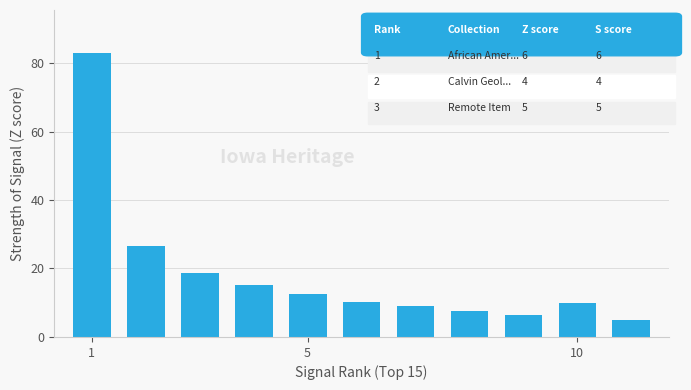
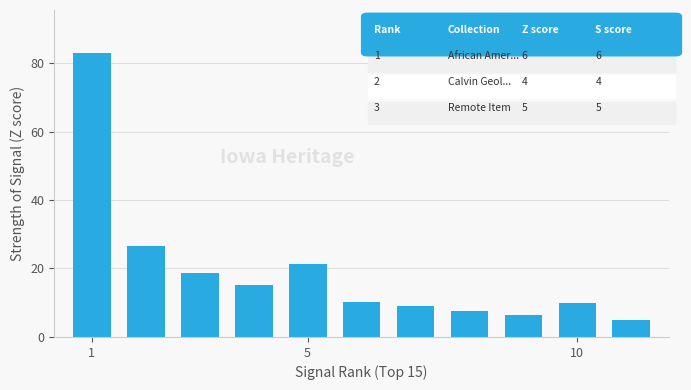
5: 13 -> 21
